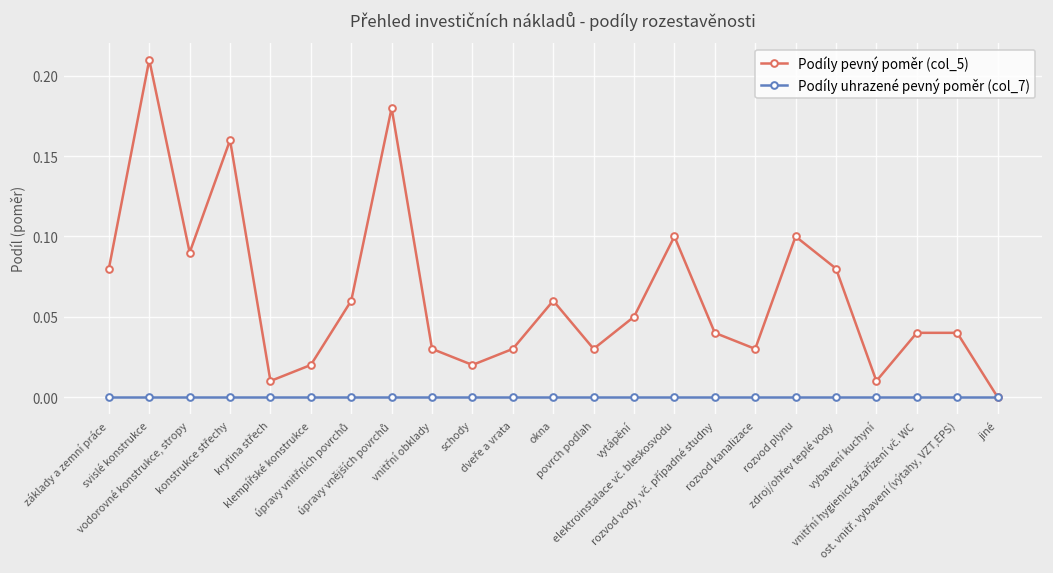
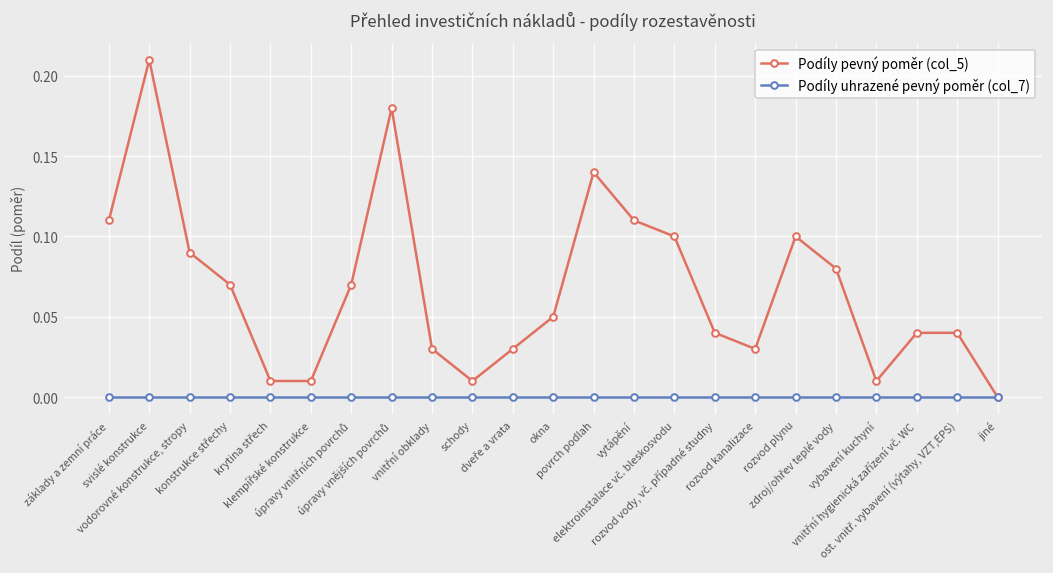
Podíly pevný poměr (col_5), základy a zemní práce: 0.08 -> 0.11
Podíly pevný poměr (col_5), konstrukce střechy: 0.16 -> 0.07
Podíly pevný poměr (col_5), klempířské konstrukce: 0.02 -> 0.01
Podíly pevný poměr (col_5), úpravy vnitřních povrchů: 0.06 -> 0.07
Podíly pevný poměr (col_5), schody: 0.02 -> 0.01
Podíly pevný poměr (col_5), okna: 0.06 -> 0.05
Podíly pevný poměr (col_5), povrch podlah: 0.03 -> 0.14
Podíly pevný poměr (col_5), vytápění: 0.05 -> 0.11
